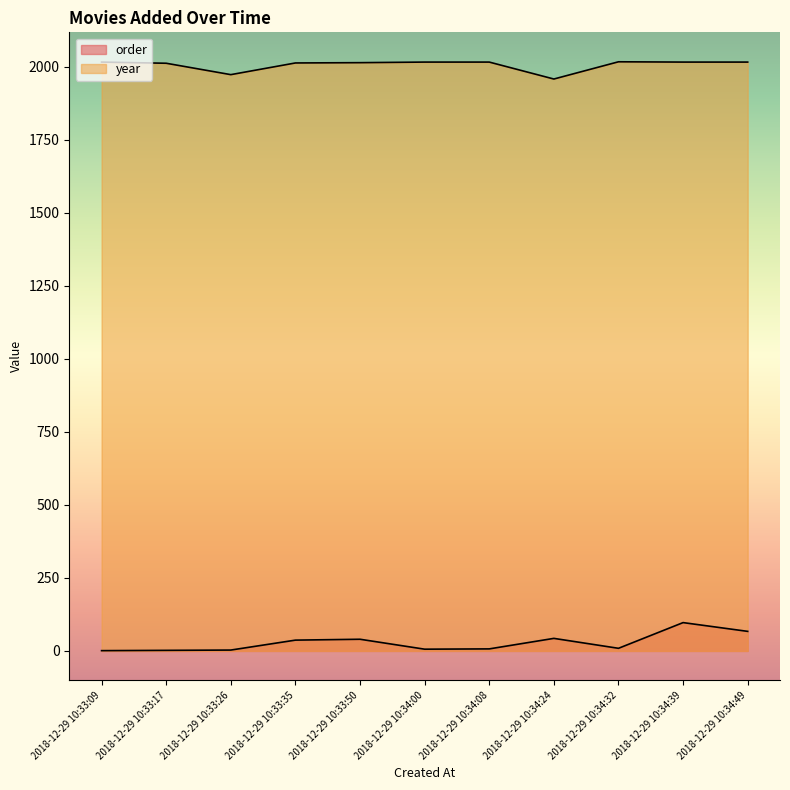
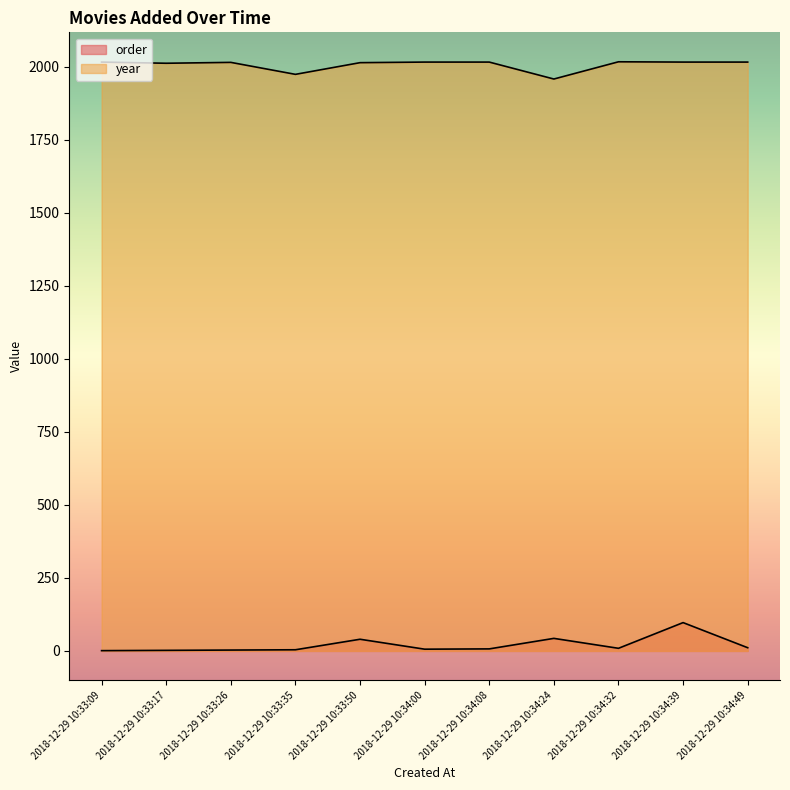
year, 2018-12-29 10:33:26: 1970 -> 2020
order, 2018-12-29 10:33:35: 40 -> 0
year, 2018-12-29 10:33:35: 2010 -> 1970
order, 2018-12-29 10:34:49: 70 -> 10
